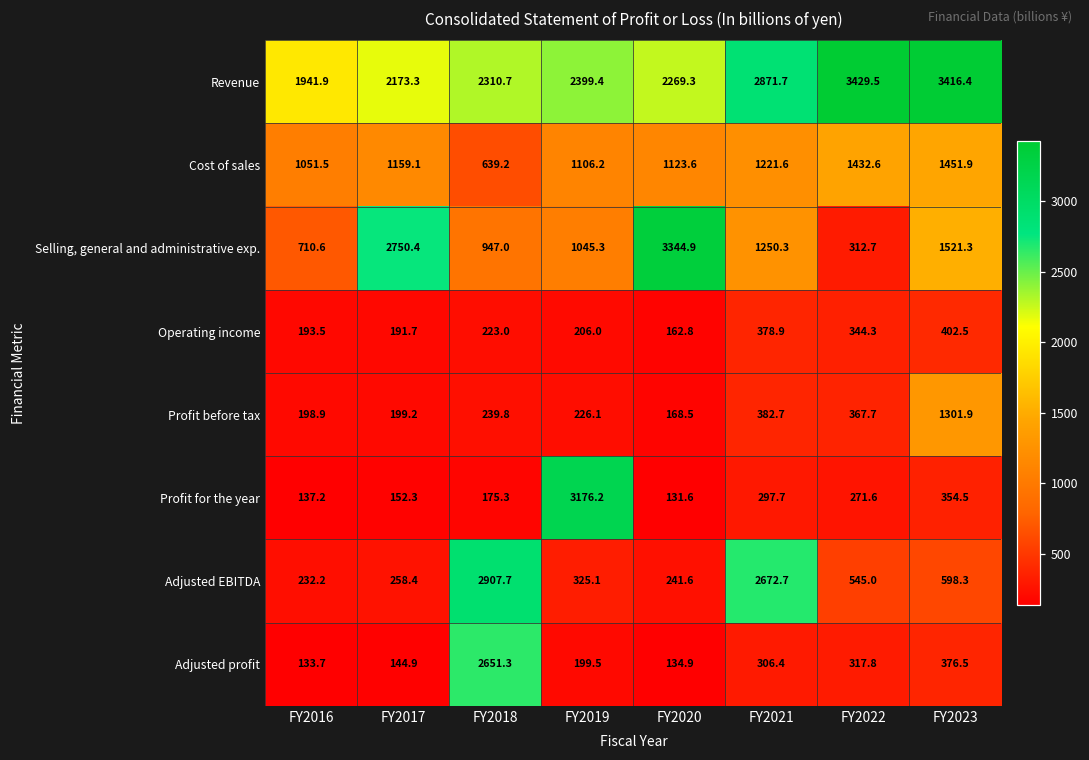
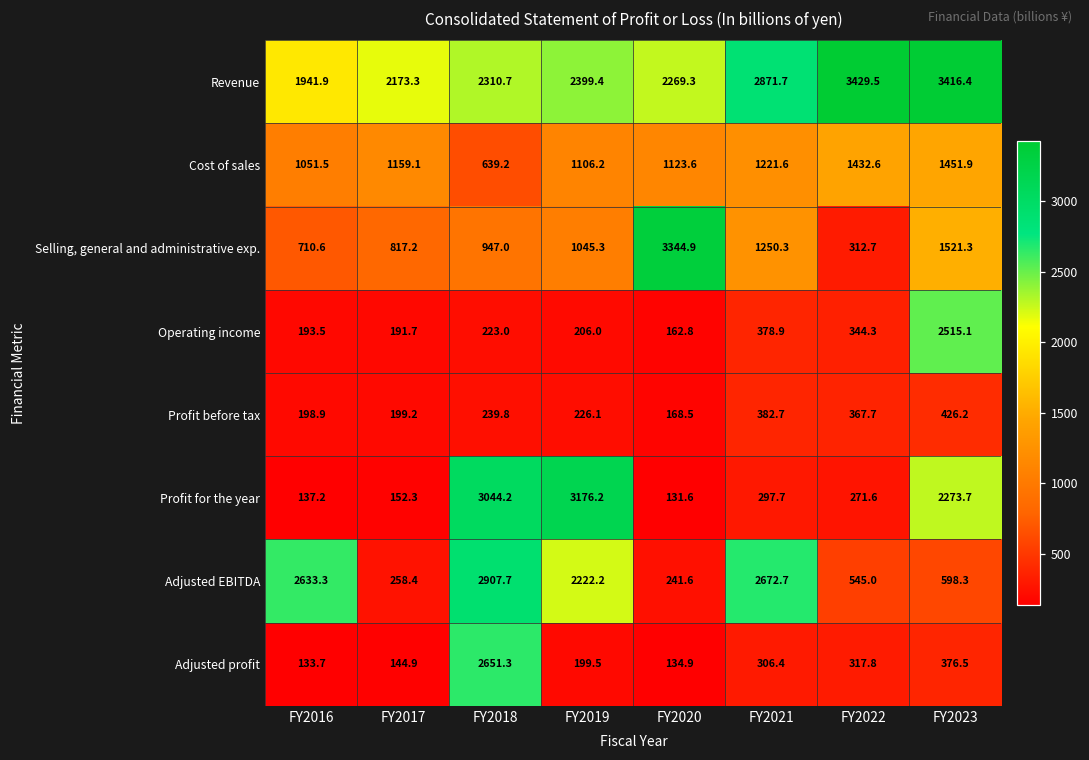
Selling, general and administrative exp., FY2017: 2750.4 -> 817.2
Operating income, FY2023: 402.5 -> 2515.1
Profit before tax, FY2023: 1301.9 -> 426.2
Profit for the year, FY2018: 175.3 -> 3044.2
Profit for the year, FY2023: 354.5 -> 2273.7
Adjusted EBITDA, FY2016: 232.2 -> 2633.3
Adjusted EBITDA, FY2019: 325.1 -> 2222.2
